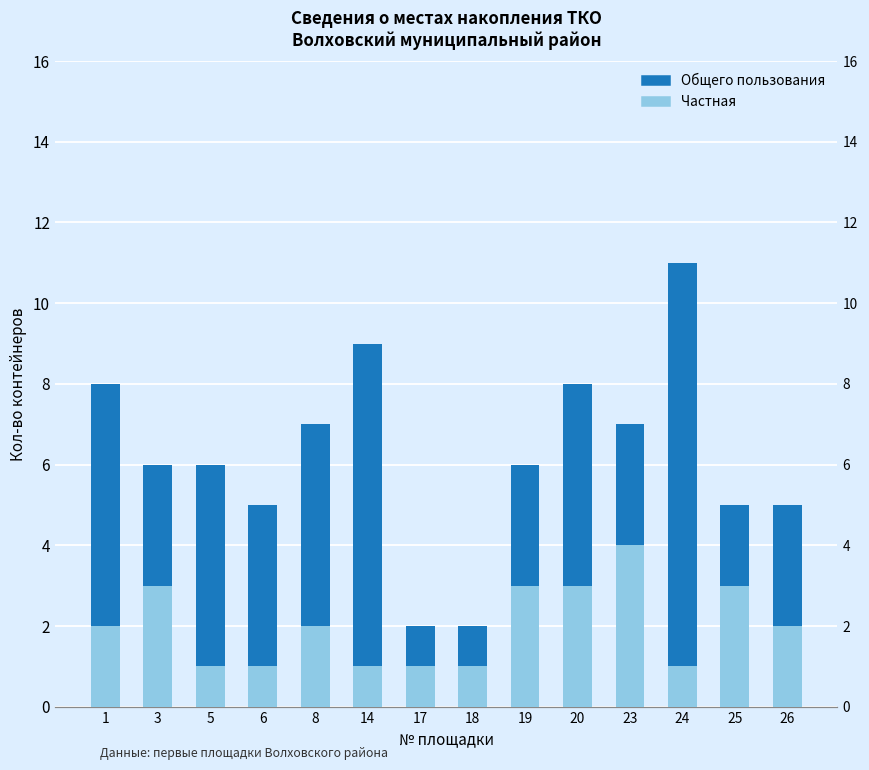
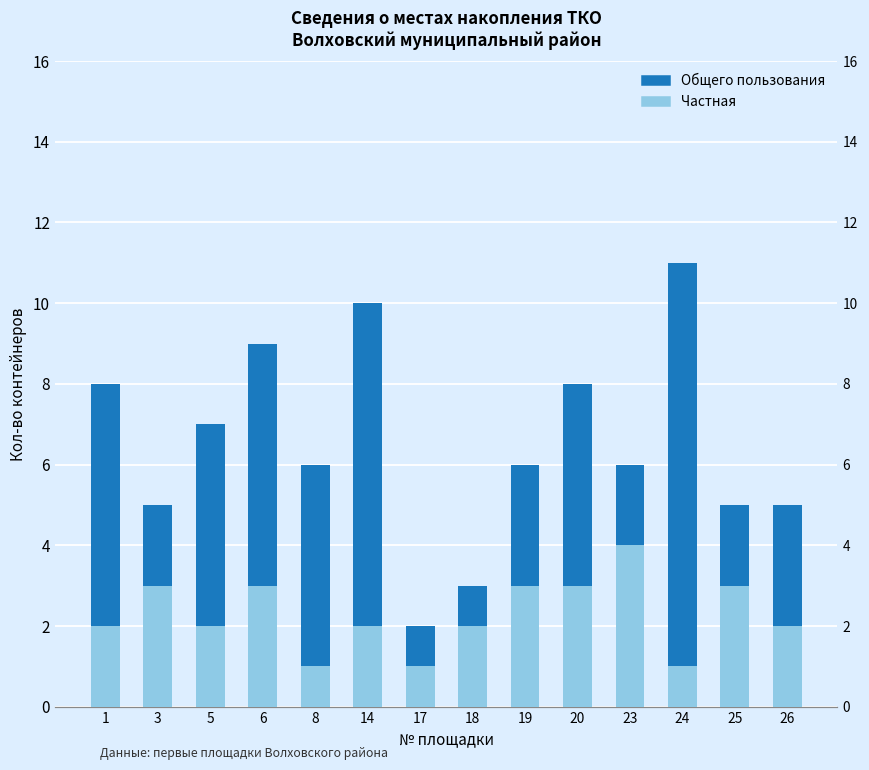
Общего пользования, 3: 3 -> 2
Частная, 5: 1 -> 2
Частная, 6: 1 -> 3
Общего пользования, 6: 4 -> 6
Частная, 8: 2 -> 1
Частная, 14: 1 -> 2
Частная, 18: 1 -> 2
Общего пользования, 23: 3 -> 2
